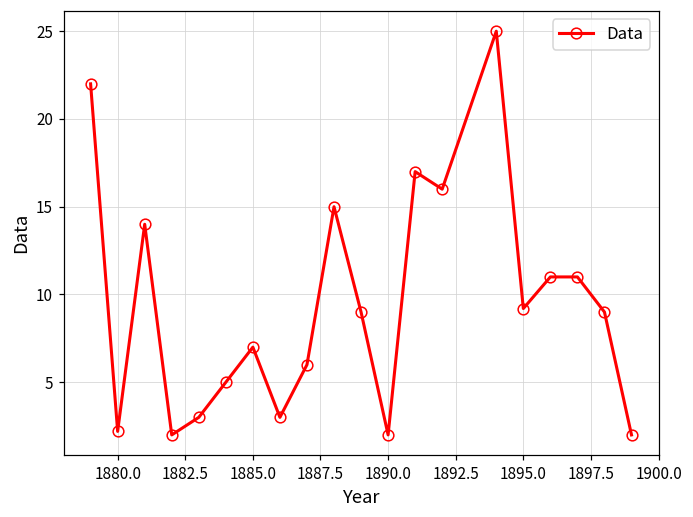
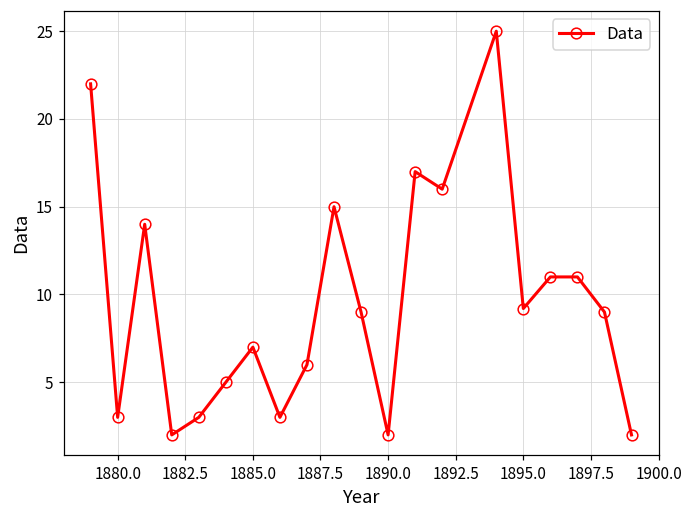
1880.0: 2.2 -> 3.0
